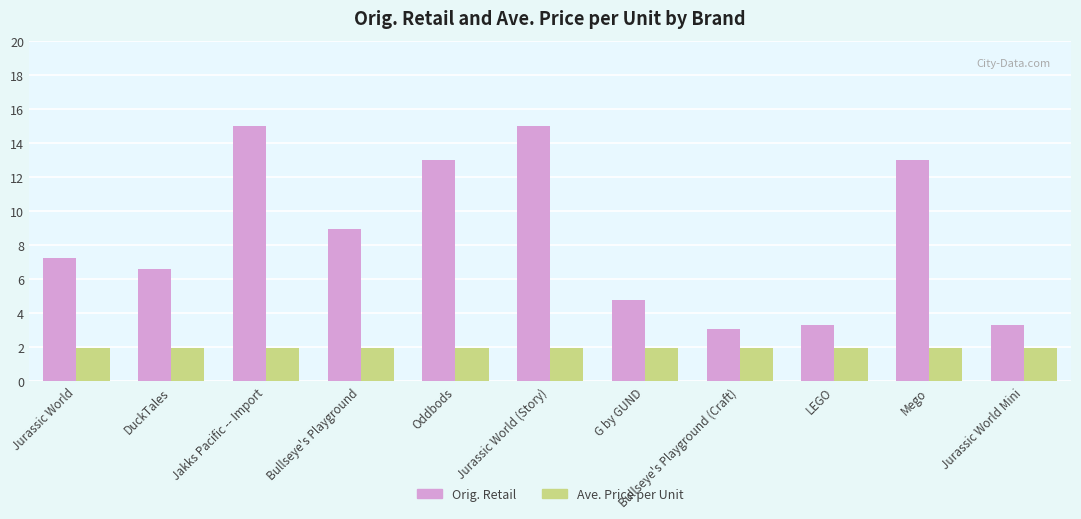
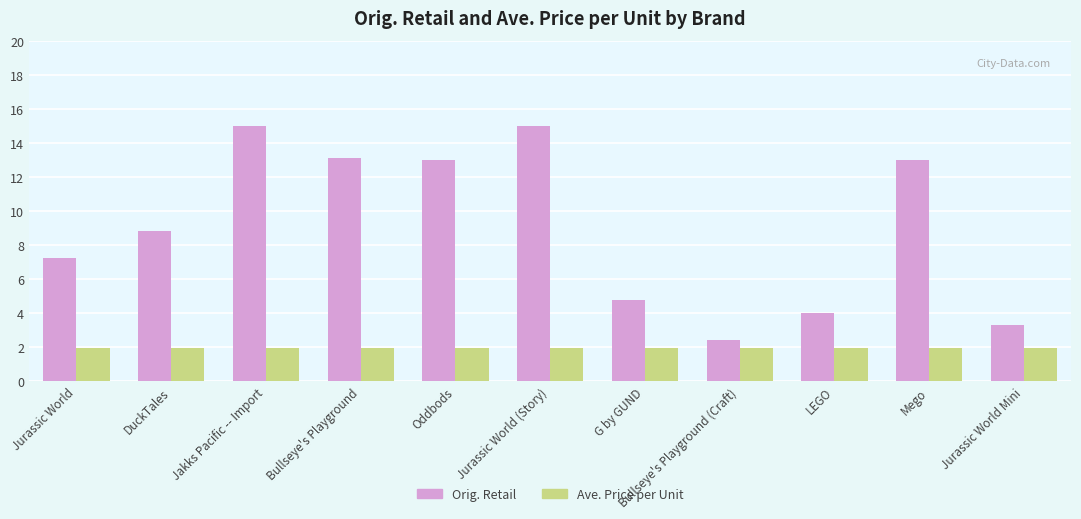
Orig. Retail, DuckTales: 6.6 -> 8.9
Orig. Retail, Bullseye's Playground: 8.9 -> 13.1
Orig. Retail, Bullseye's Playground (Craft): 3.1 -> 2.5
Orig. Retail, LEGO: 3.3 -> 4.0
